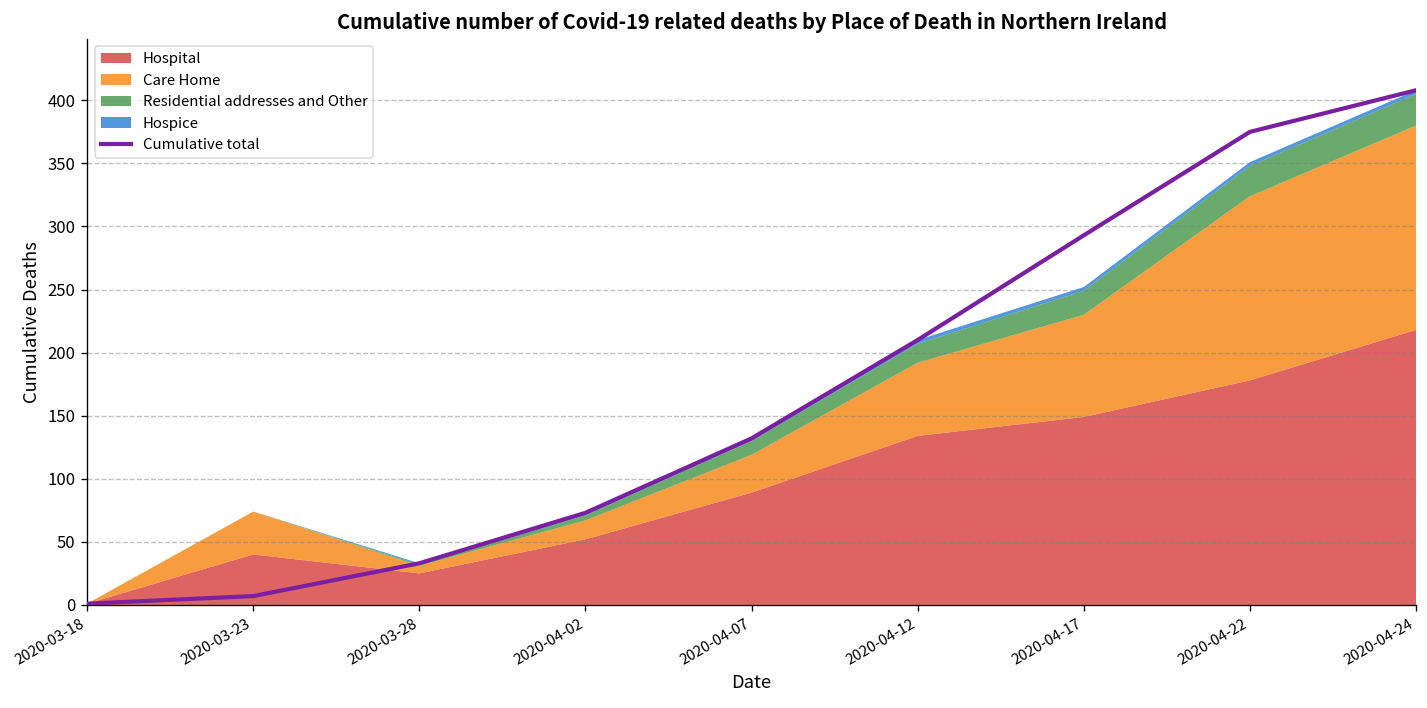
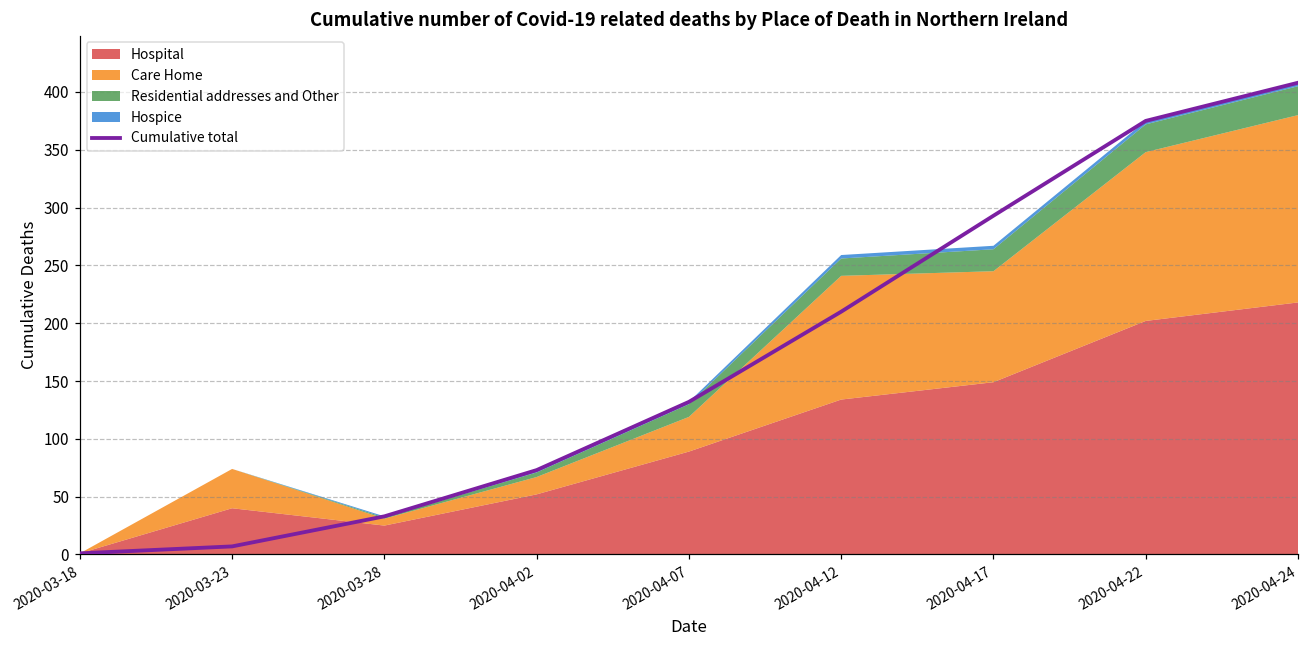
Care Home, 2020-04-12: 58 -> 107
Care Home, 2020-04-17: 81 -> 96
Hospital, 2020-04-22: 178 -> 202
